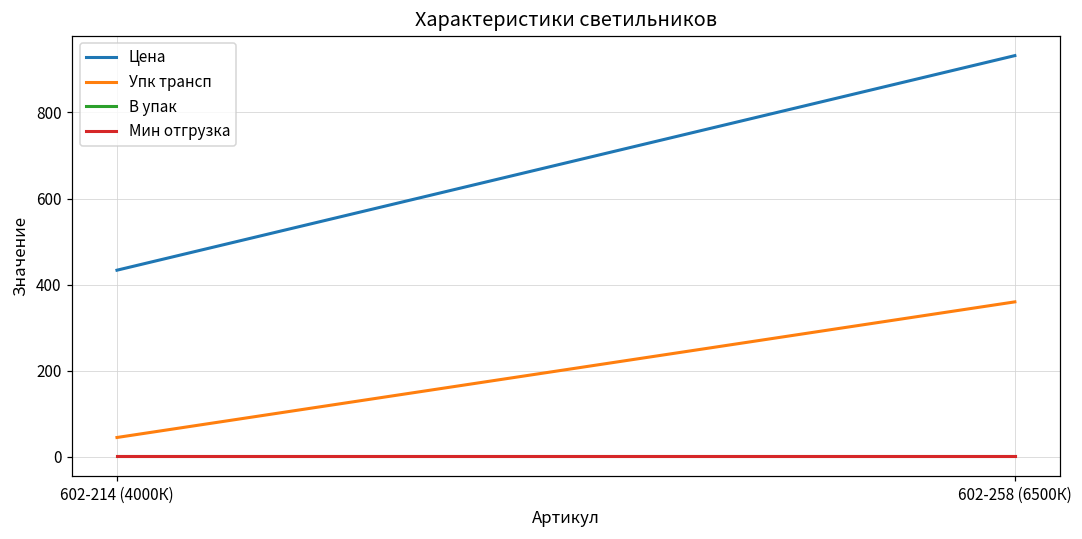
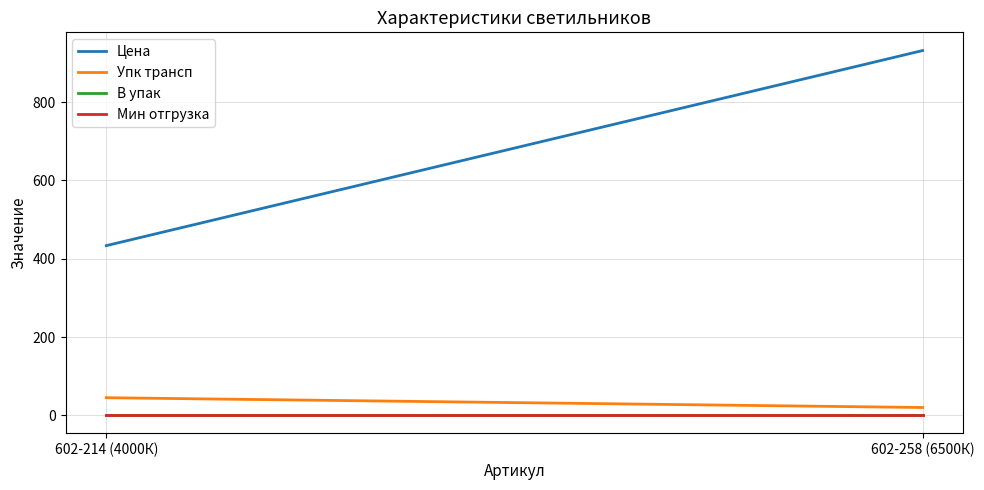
Упк трансп, 602-258 (6500К): 360 -> 20
